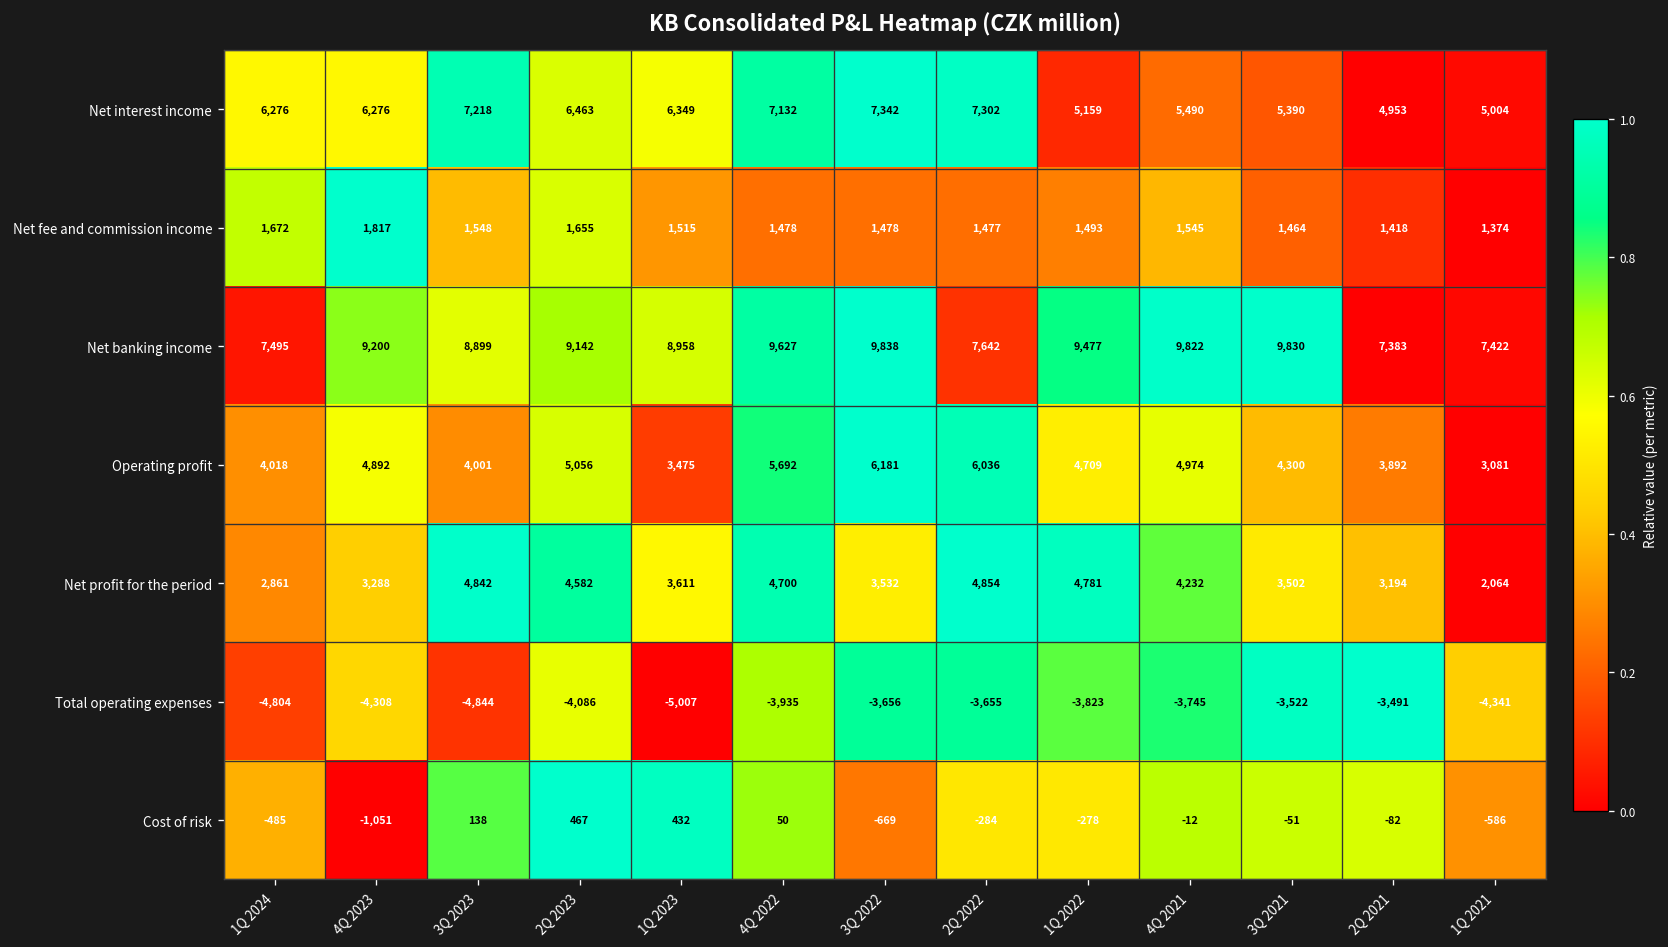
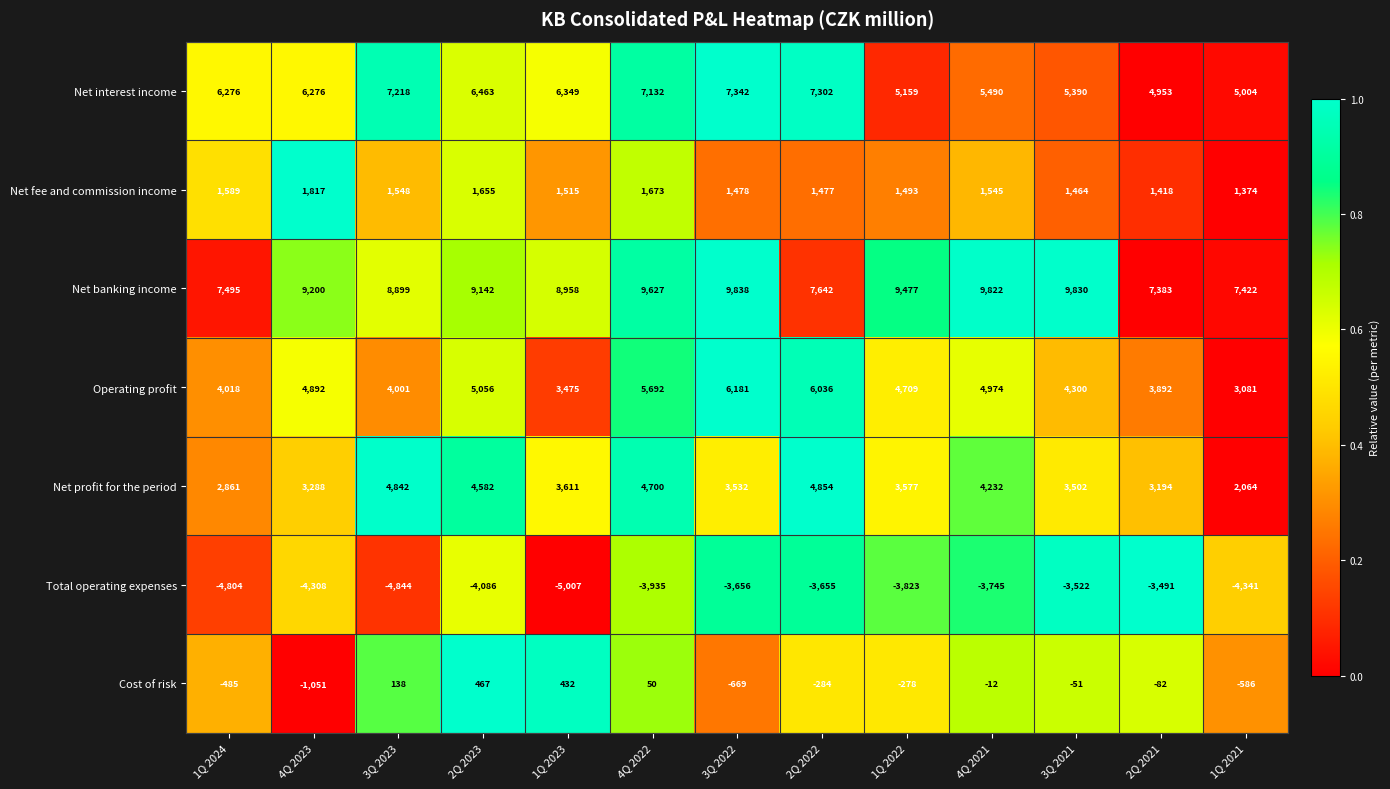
Net fee and commission income, 1Q 2024: 1,672 -> 1,589
Net fee and commission income, 4Q 2022: 1,478 -> 1,673
Net profit for the period, 1Q 2022: 4,781 -> 3,577
